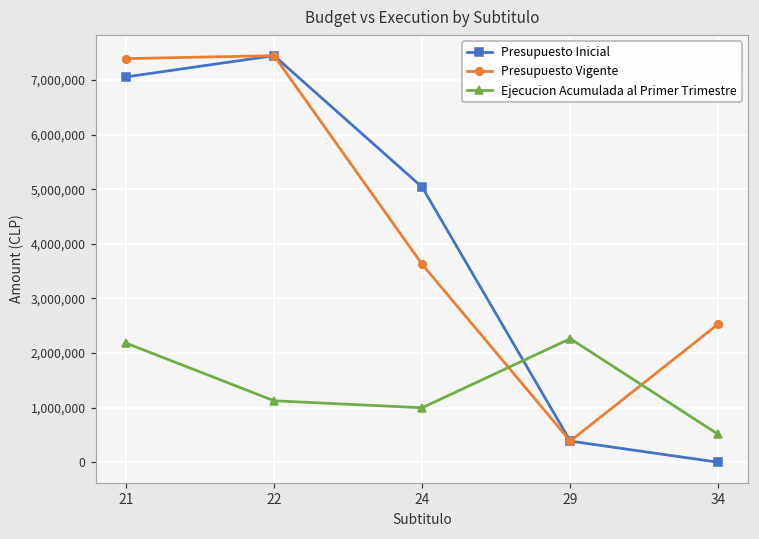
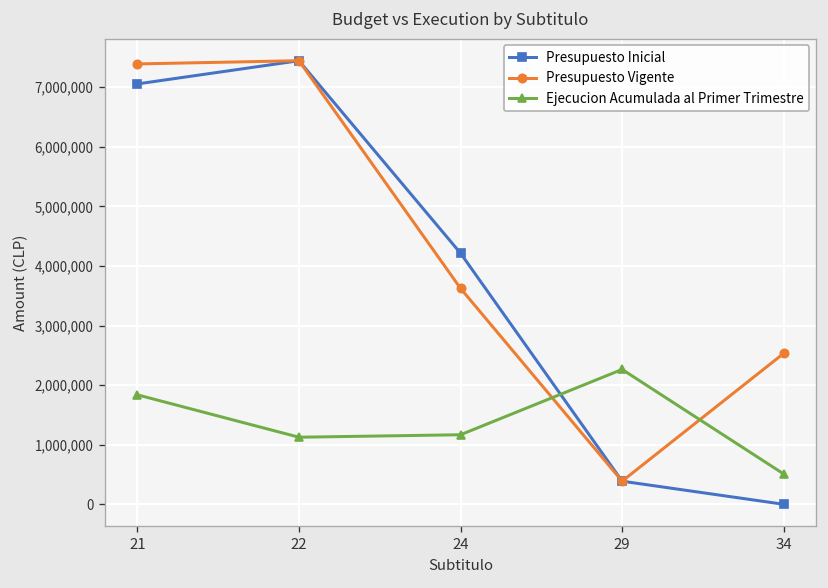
Ejecucion Acumulada al Primer Trimestre, 21: 2,200,000 -> 1,800,000
Presupuesto Inicial, 24: 5,000,000 -> 4,200,000
Ejecucion Acumulada al Primer Trimestre, 24: 1,000,000 -> 1,200,000
